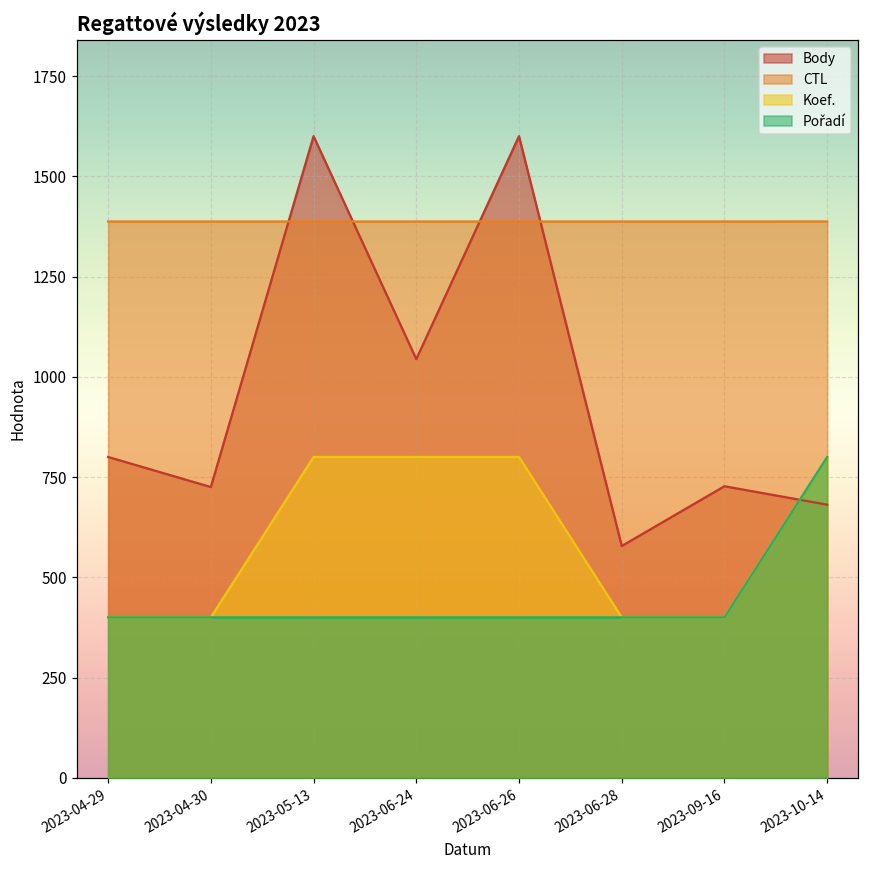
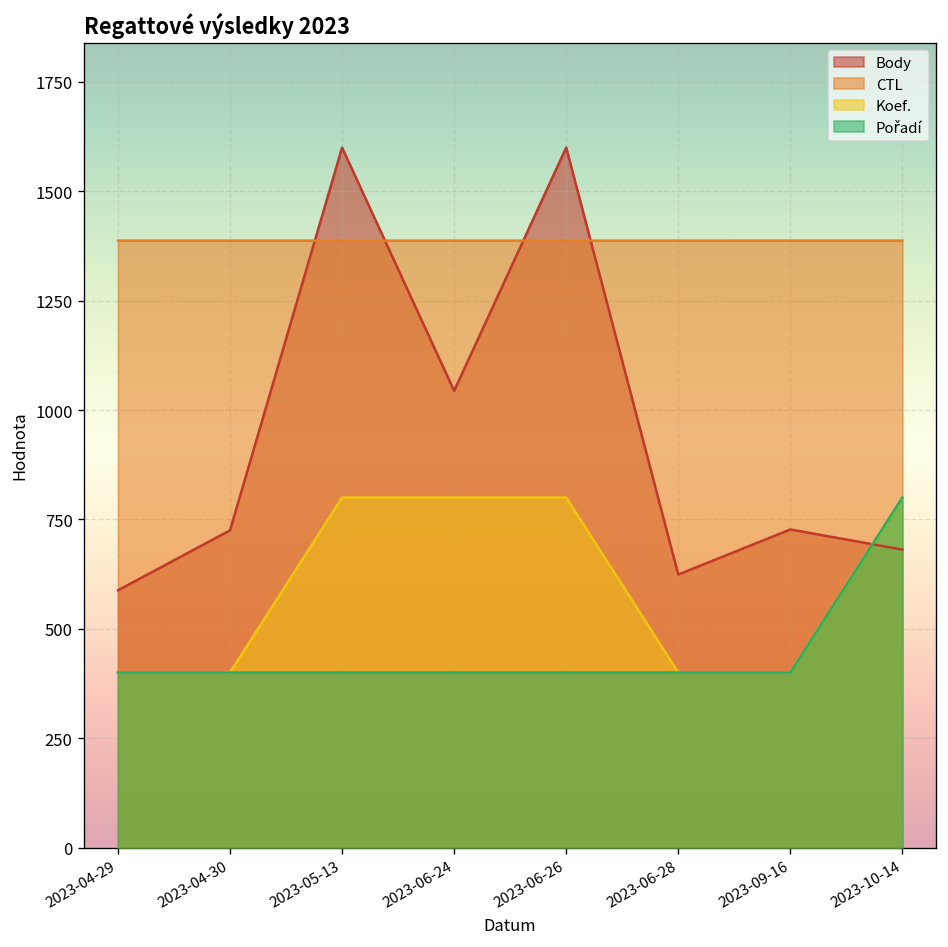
Body, 2023-04-29: 800 -> 590
Body, 2023-06-28: 580 -> 620
